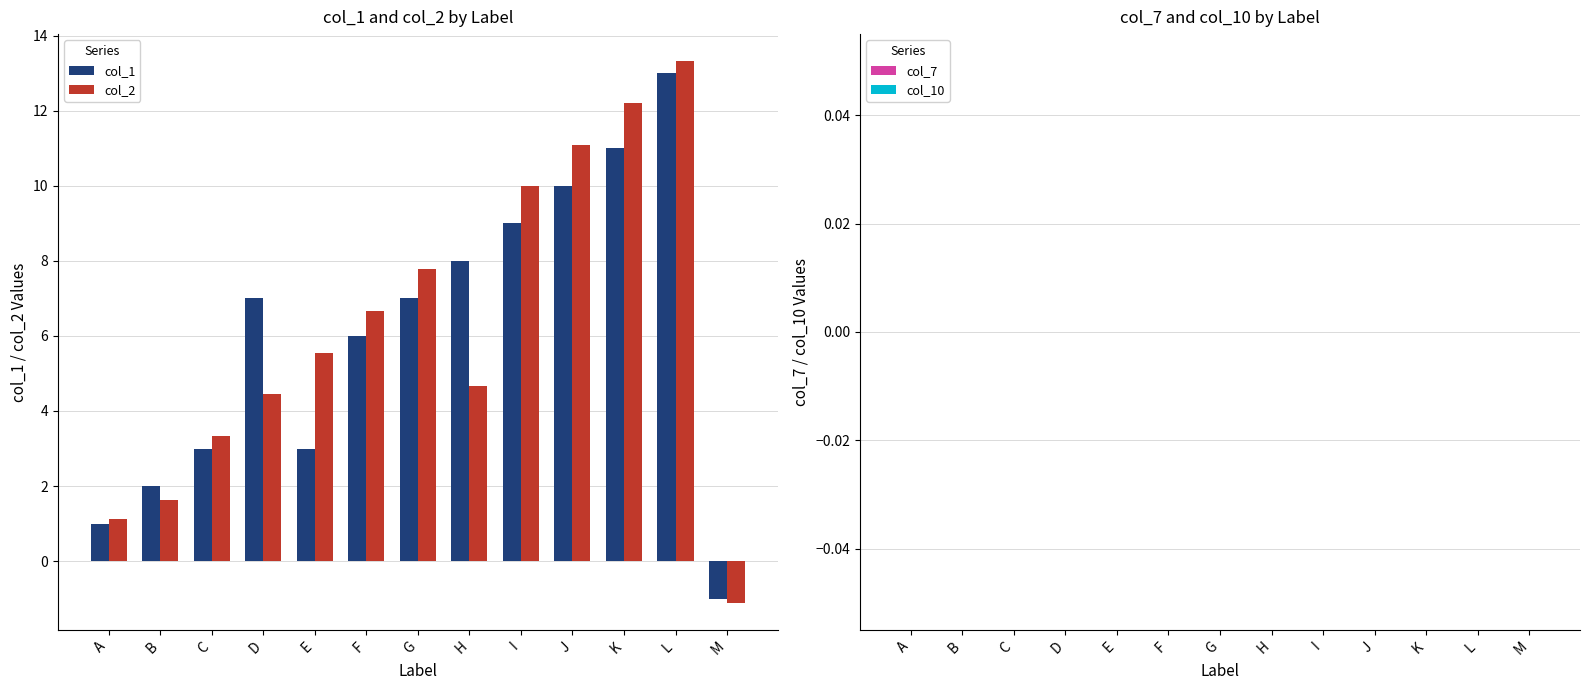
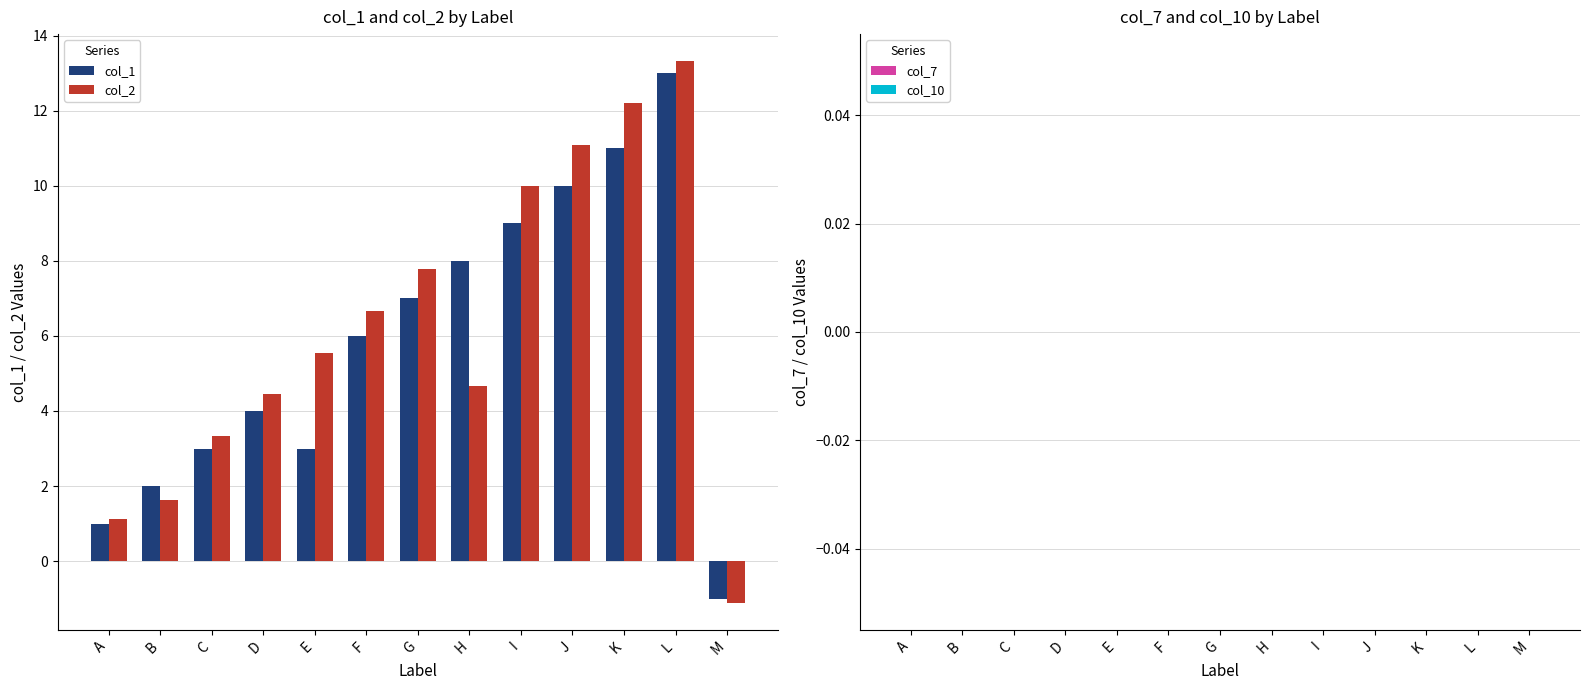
col_1 and col_2 by Label, col_1, D: 7 -> 4
